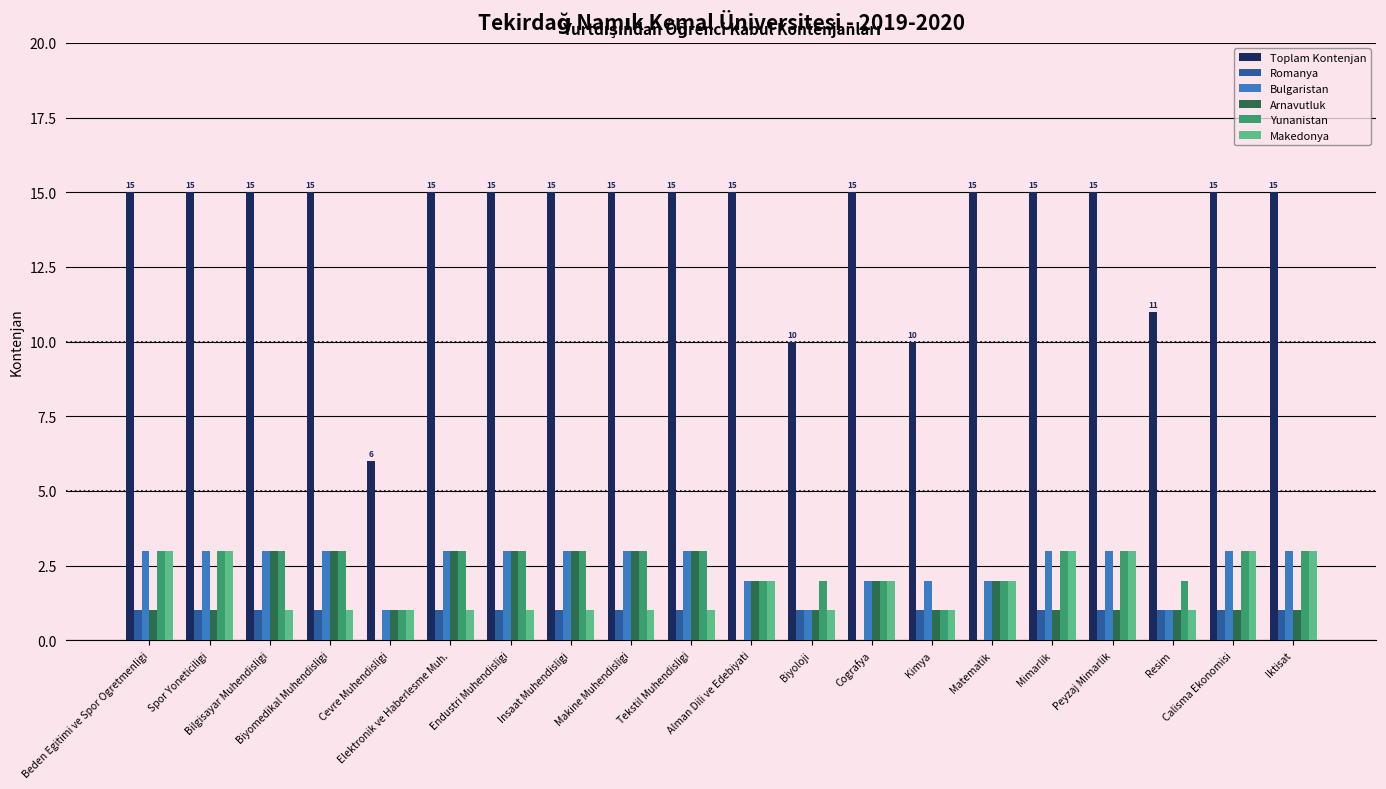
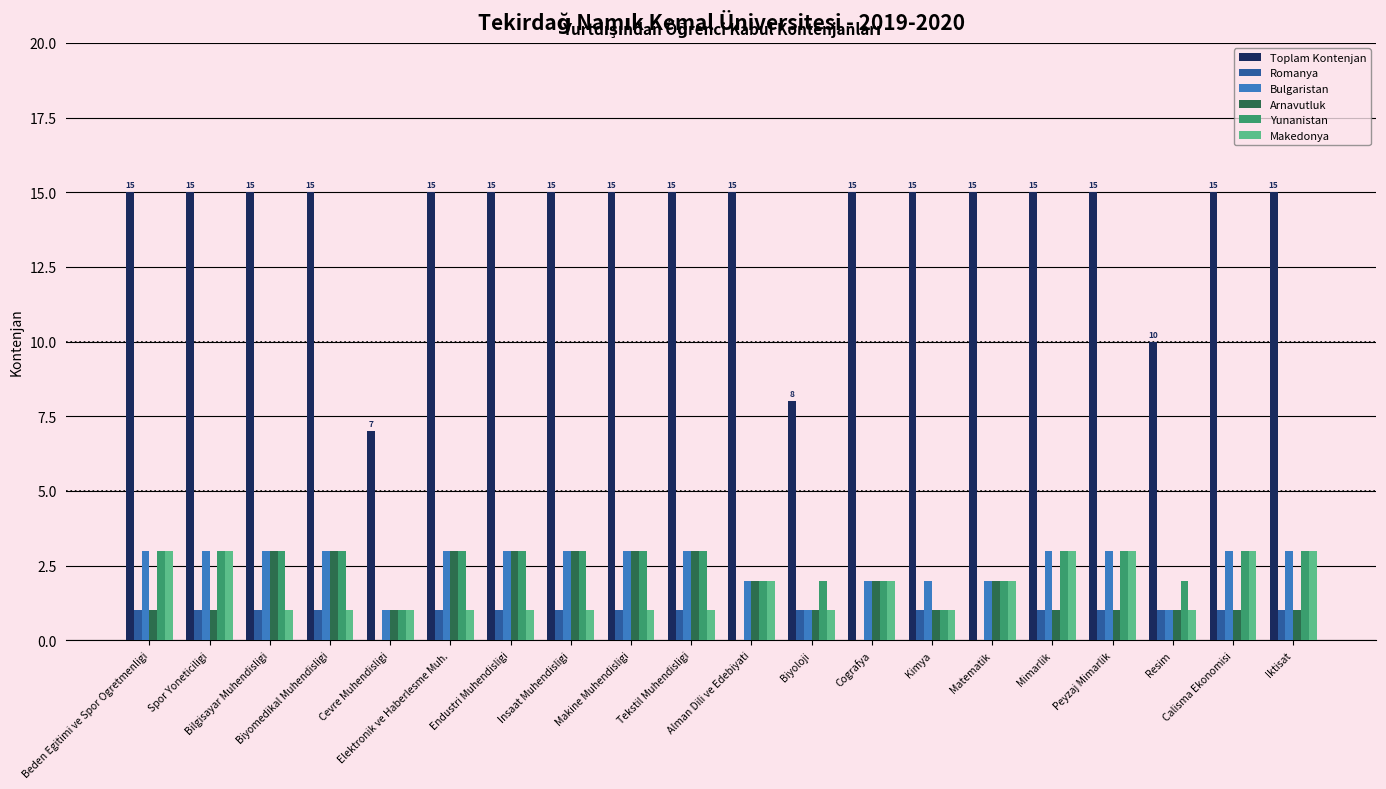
Toplam Kontenjan, Cevre Muhendisligi: 6 -> 7
Toplam Kontenjan, Biyoloji: 10 -> 8
Toplam Kontenjan, Kimya: 10 -> 15
Toplam Kontenjan, Resim: 11 -> 10
